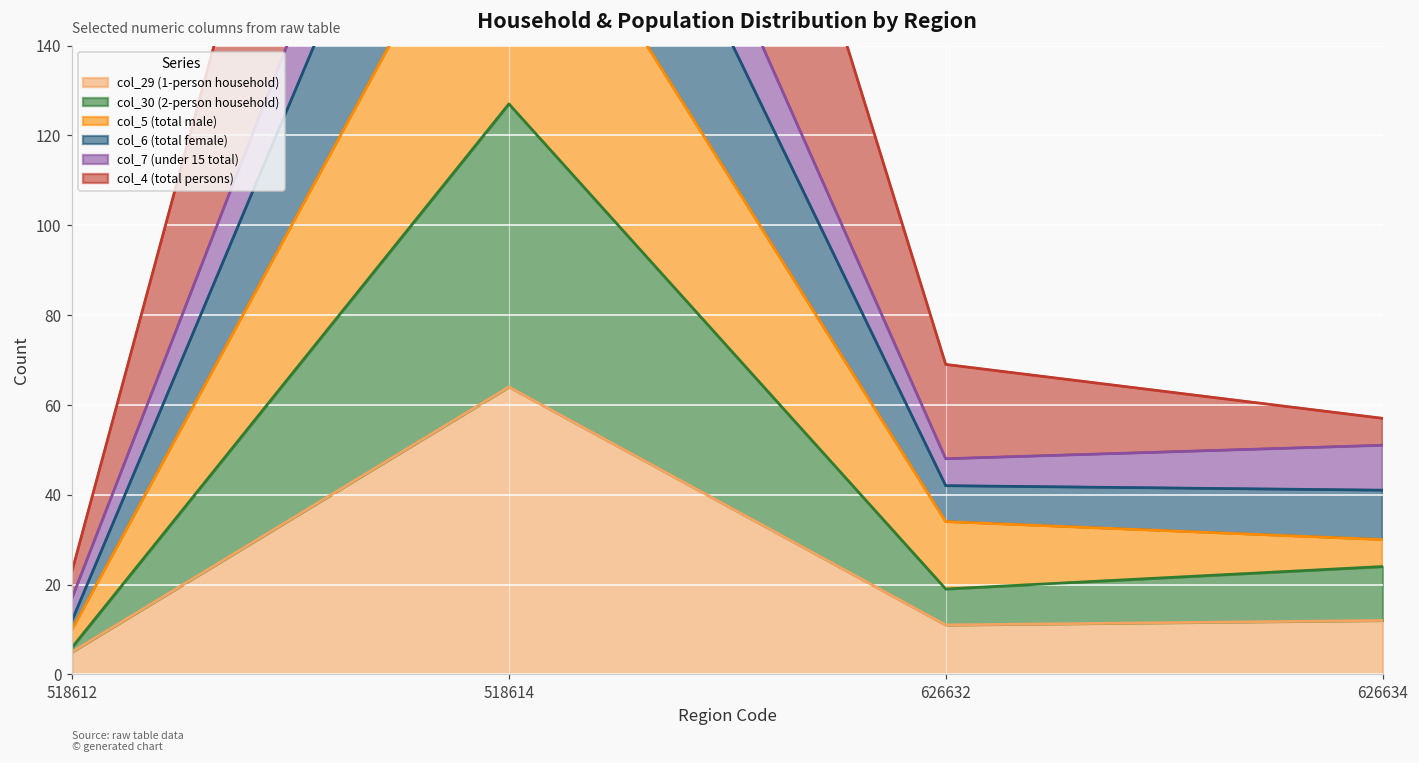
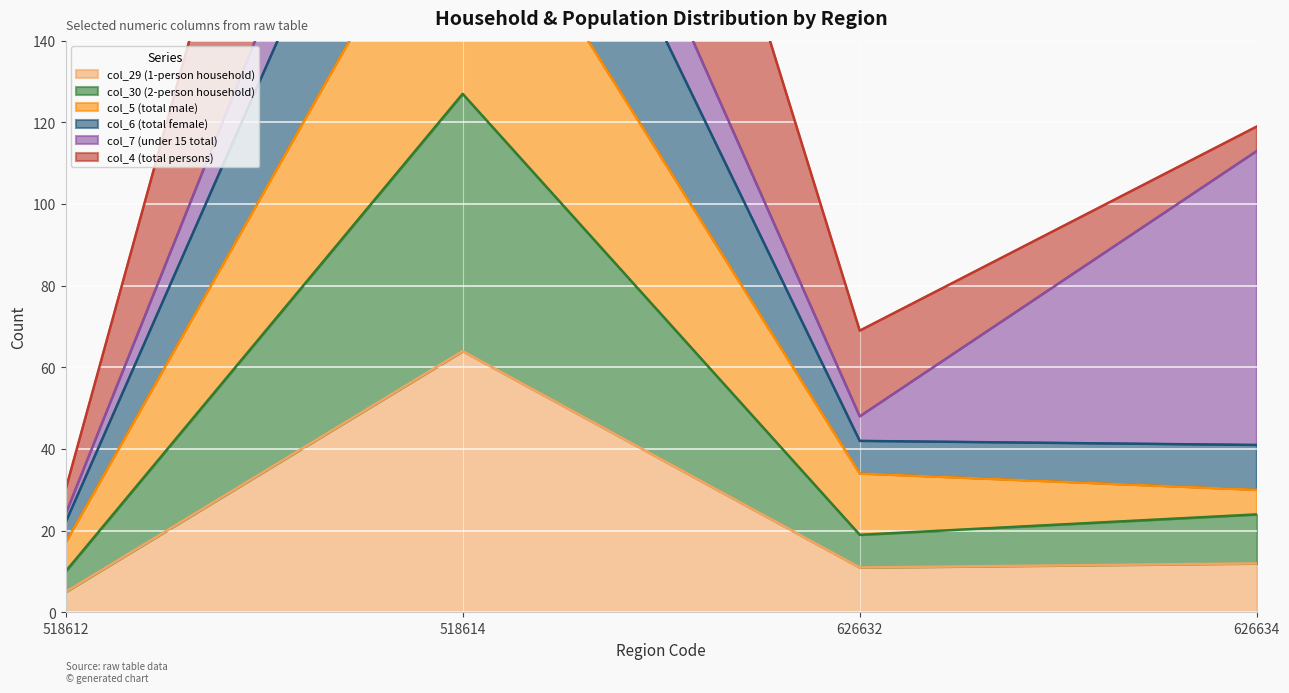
col_30 (2-person household), 518612: 1 -> 5
col_5 (total male), 518612: 4 -> 7
col_6 (total female), 518612: 2 -> 5
col_7 (under 15 total), 518612: 5 -> 2
col_7 (under 15 total), 626634: 10 -> 72
